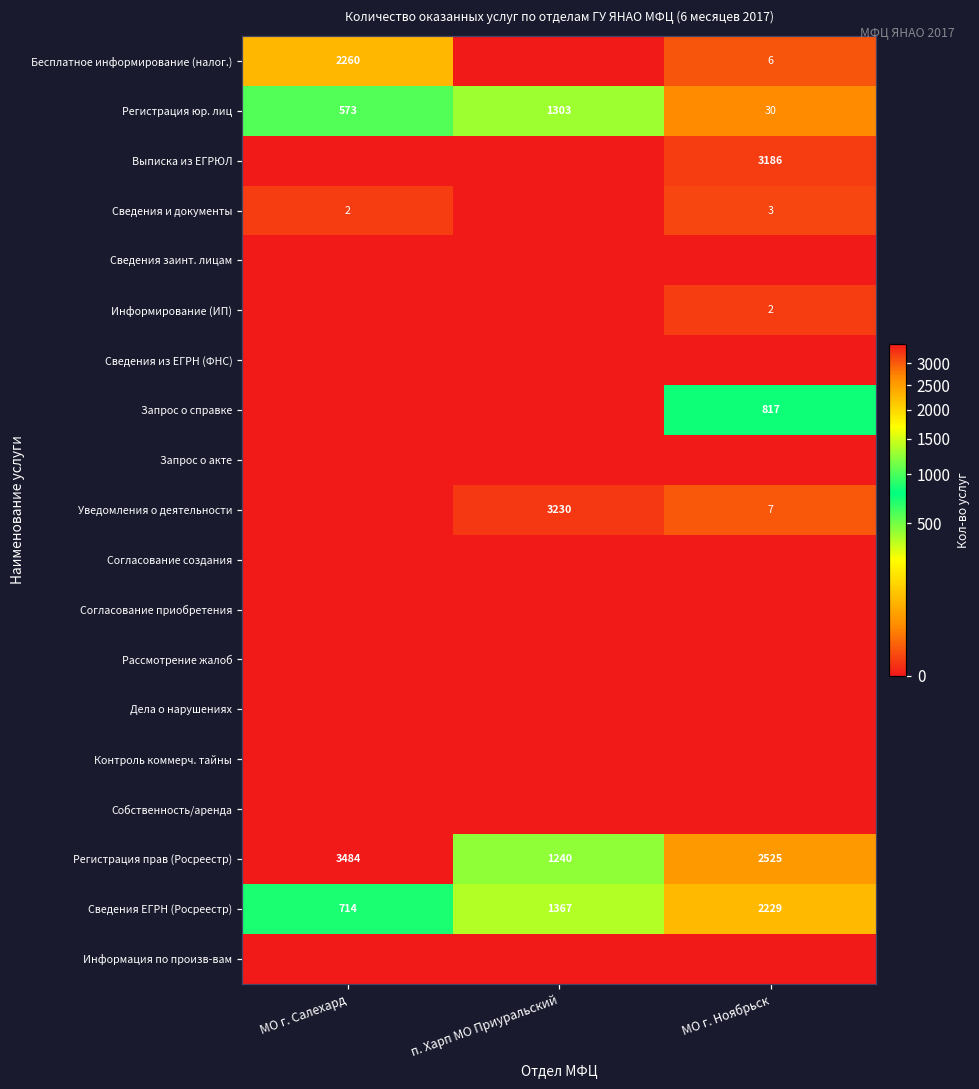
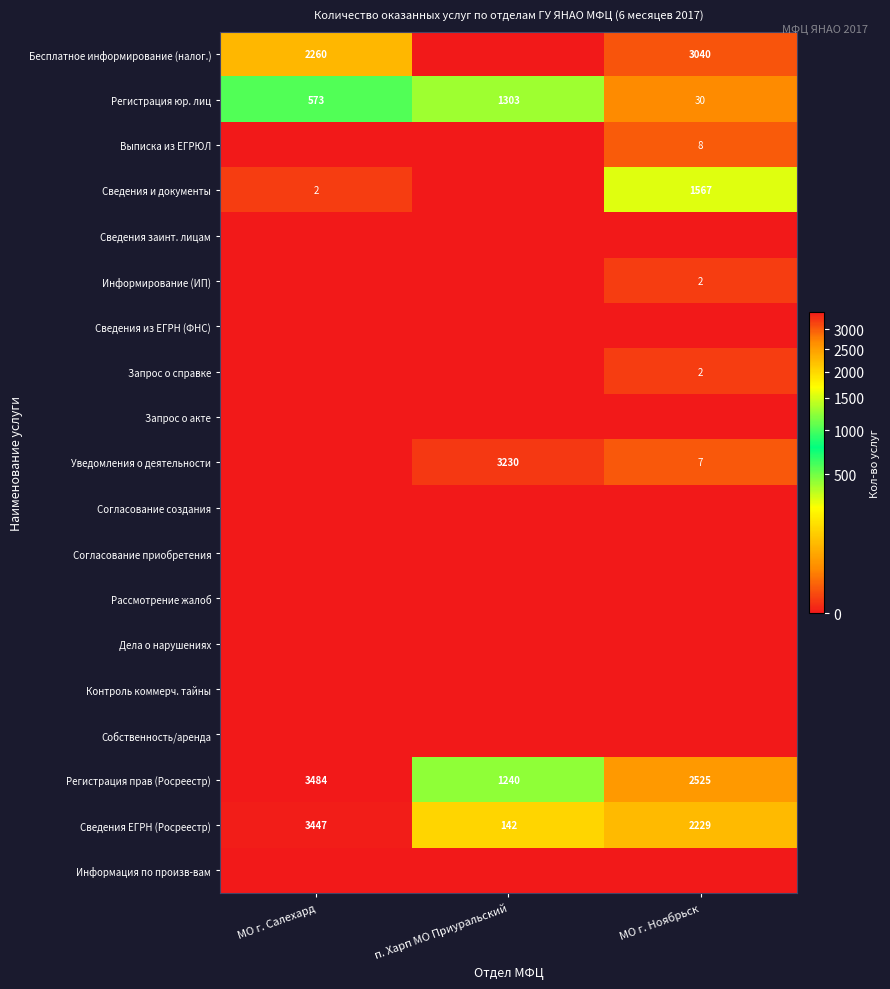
Бесплатное информирование (налог.), МО г. Ноябрьск: 6 -> 3040
Выписка из ЕГРЮЛ, МО г. Ноябрьск: 3186 -> 8
Сведения и документы, МО г. Ноябрьск: 3 -> 1567
Запрос о справке, МО г. Ноябрьск: 817 -> 2
Сведения ЕГРН (Росреестр), МО г. Салехард: 714 -> 3447
Сведения ЕГРН (Росреестр), п. Харп МО Приуральский: 1367 -> 142
